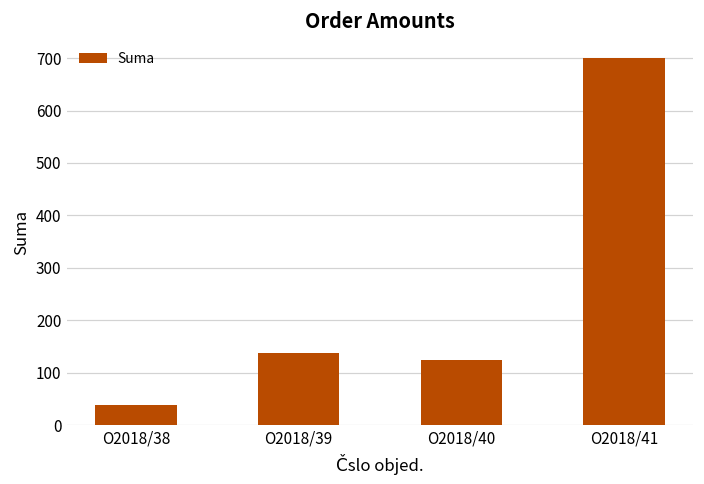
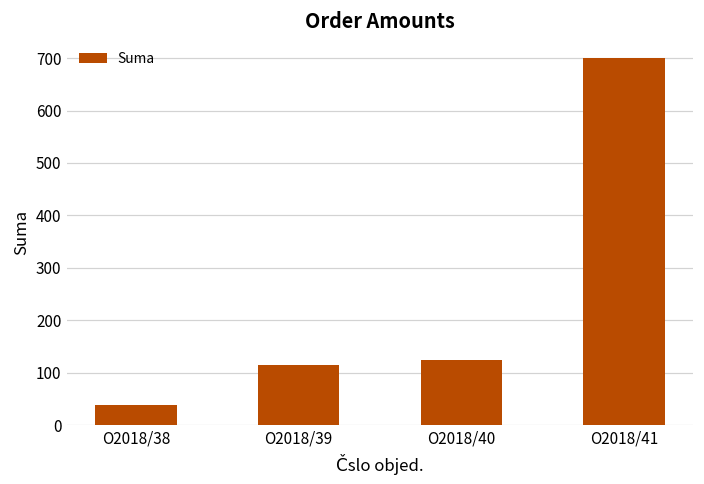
O2018/39: 140 -> 120
